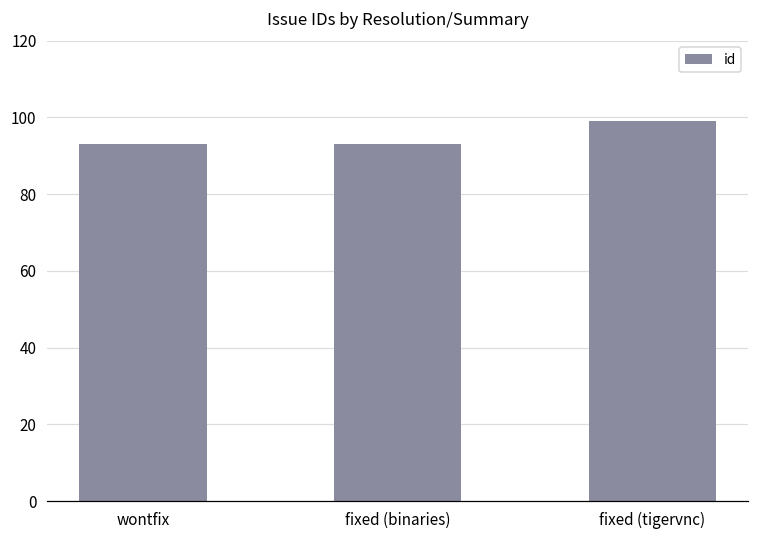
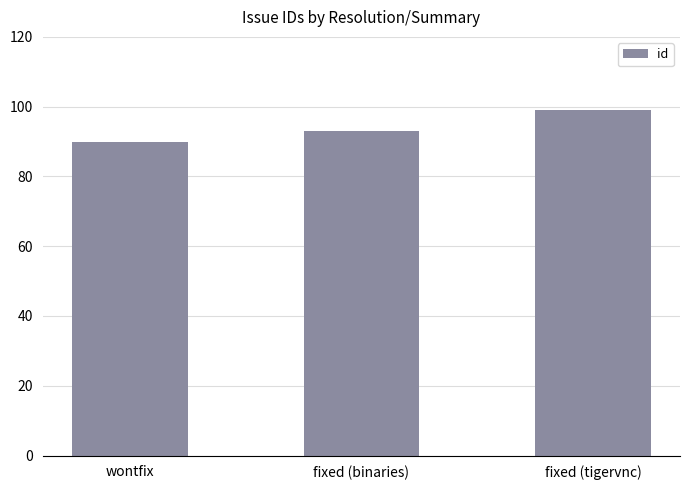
wontfix: 93 -> 90
